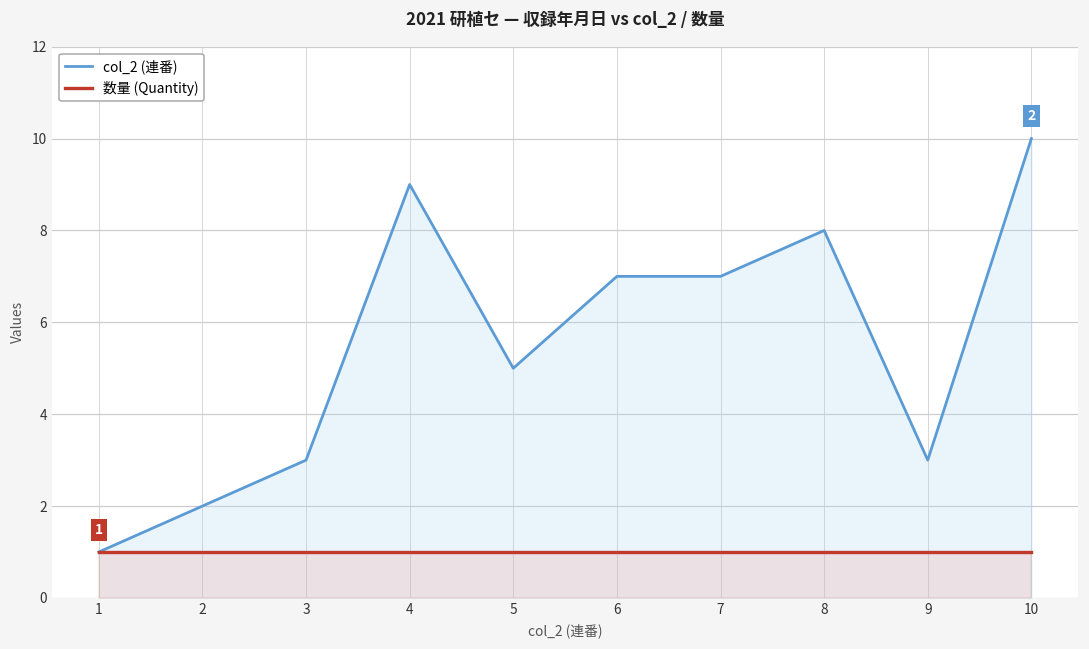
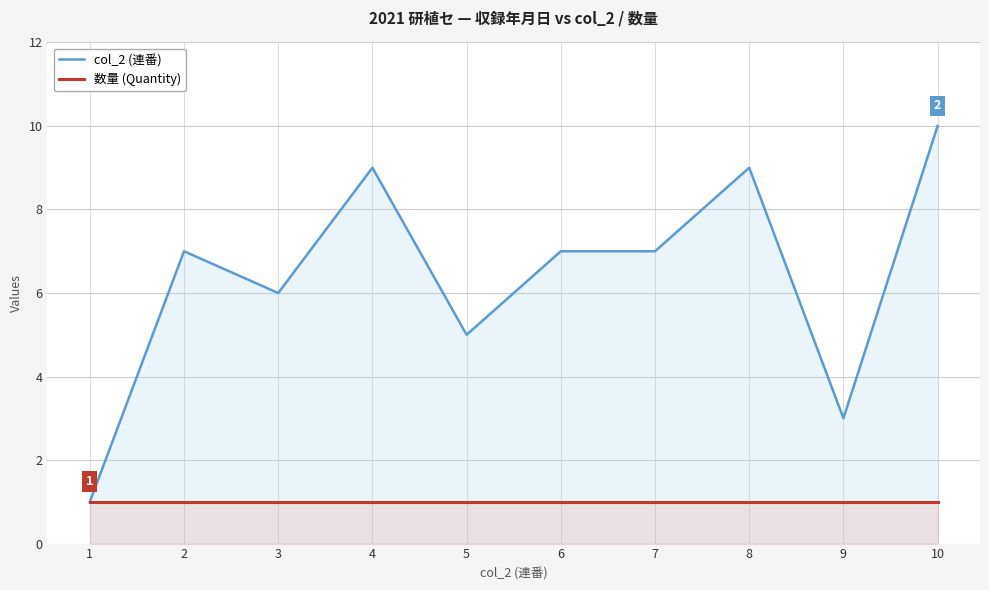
col_2 (連番), 2: 2 -> 7
col_2 (連番), 3: 3 -> 6
col_2 (連番), 8: 8 -> 9
